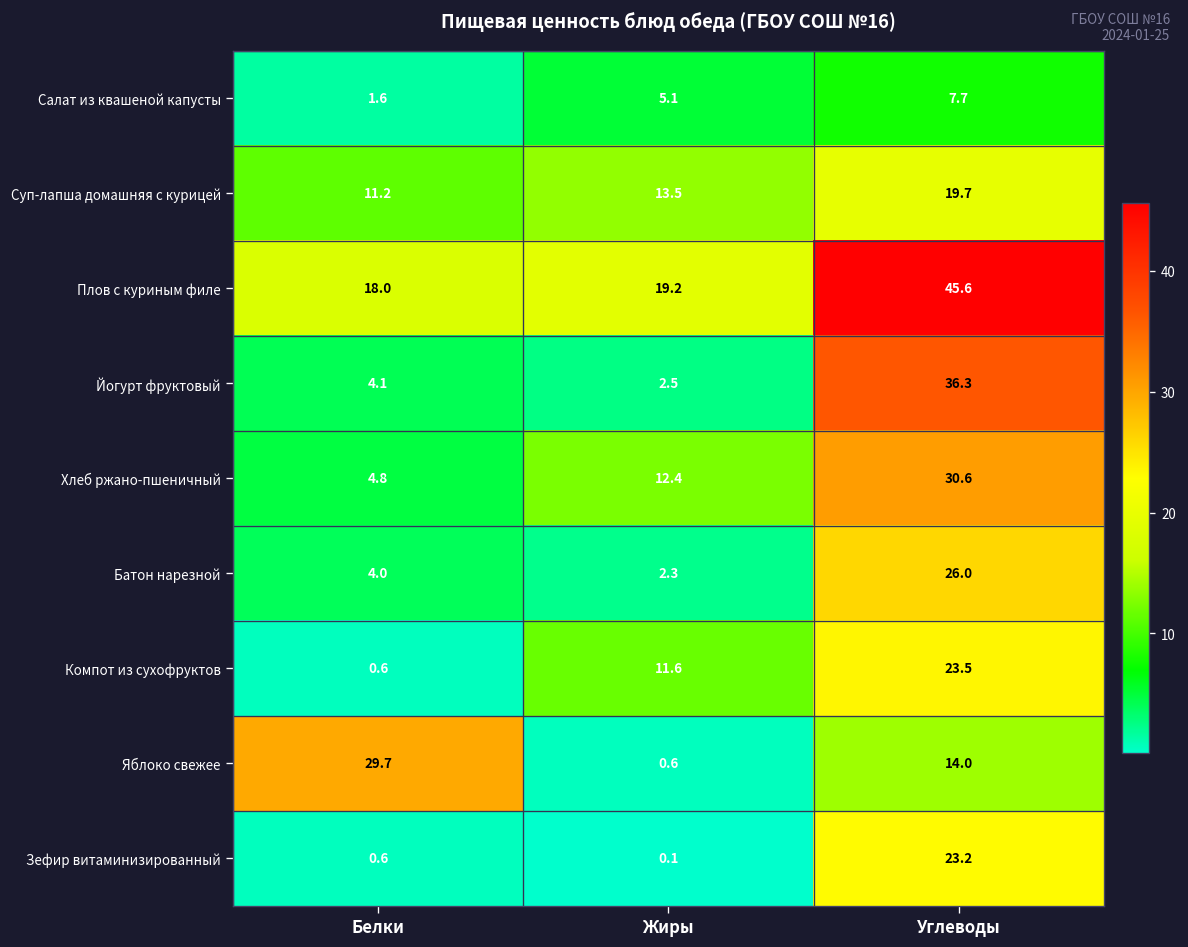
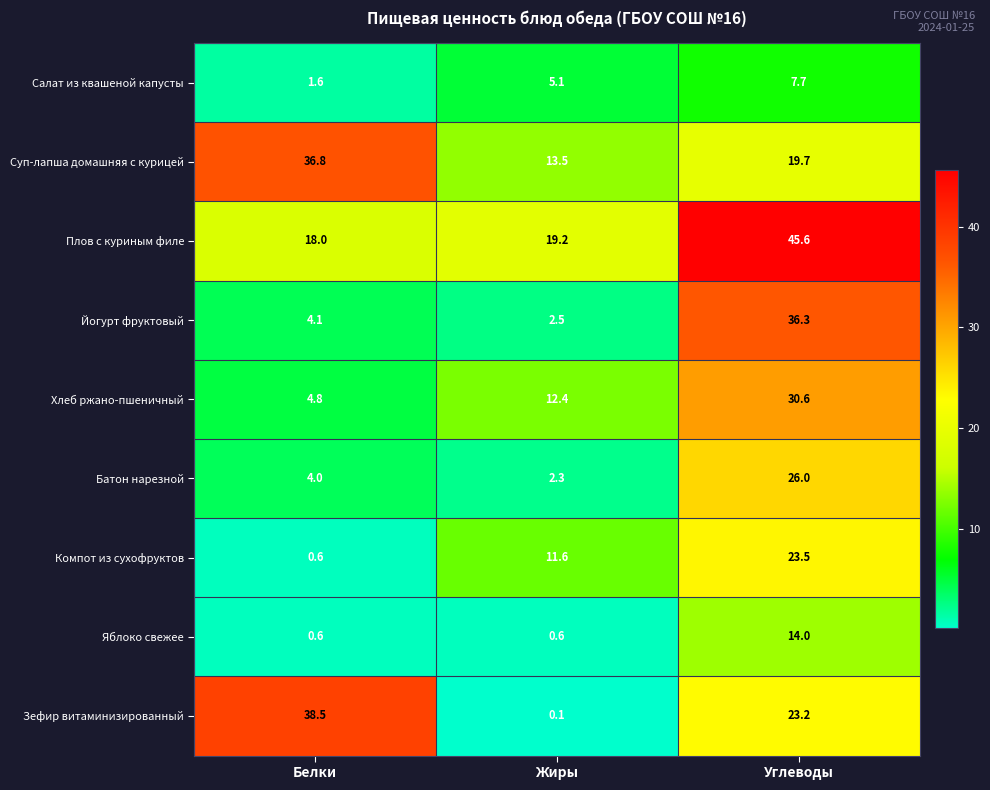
Суп-лапша домашняя с курицей, Белки: 11.2 -> 36.8
Яблоко свежее, Белки: 29.7 -> 0.6
Зефир витаминизированный, Белки: 0.6 -> 38.5
